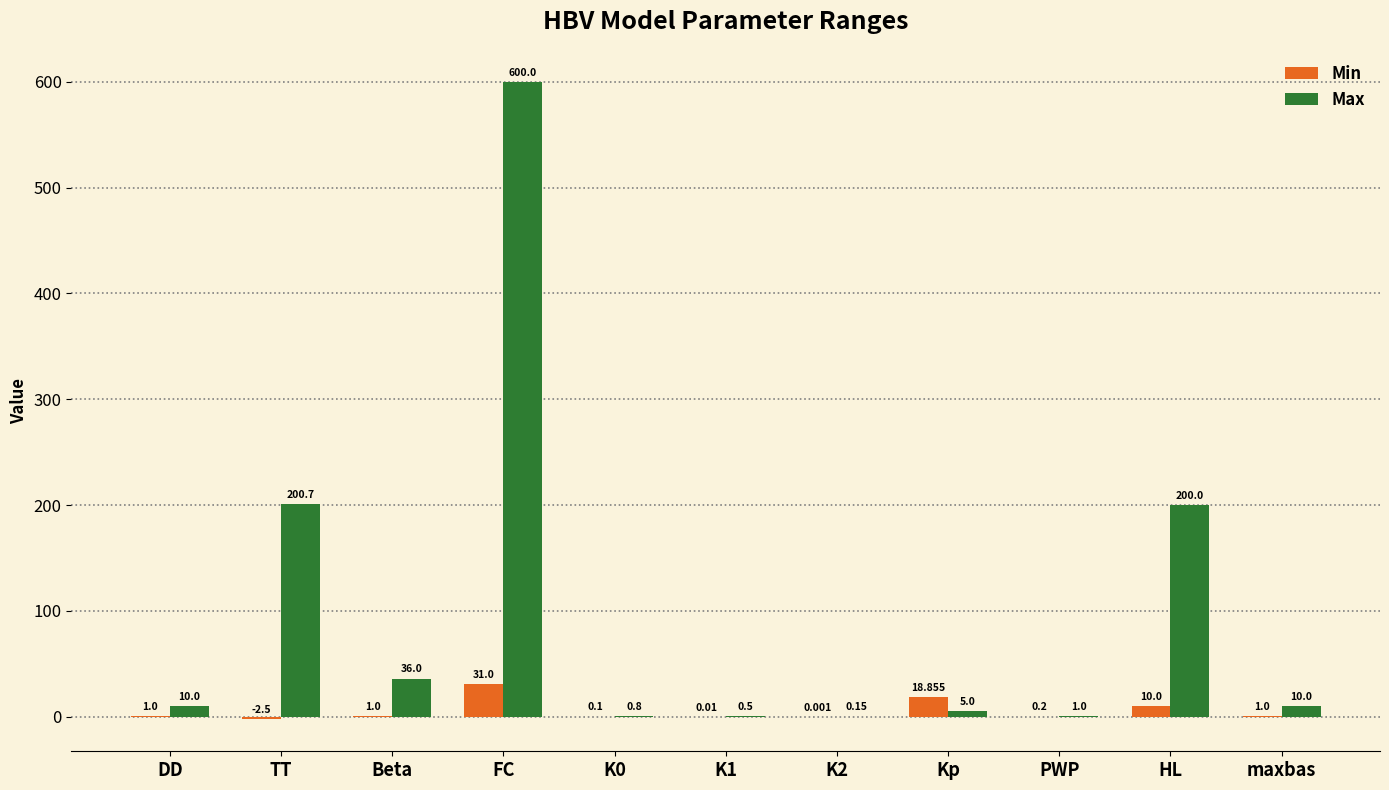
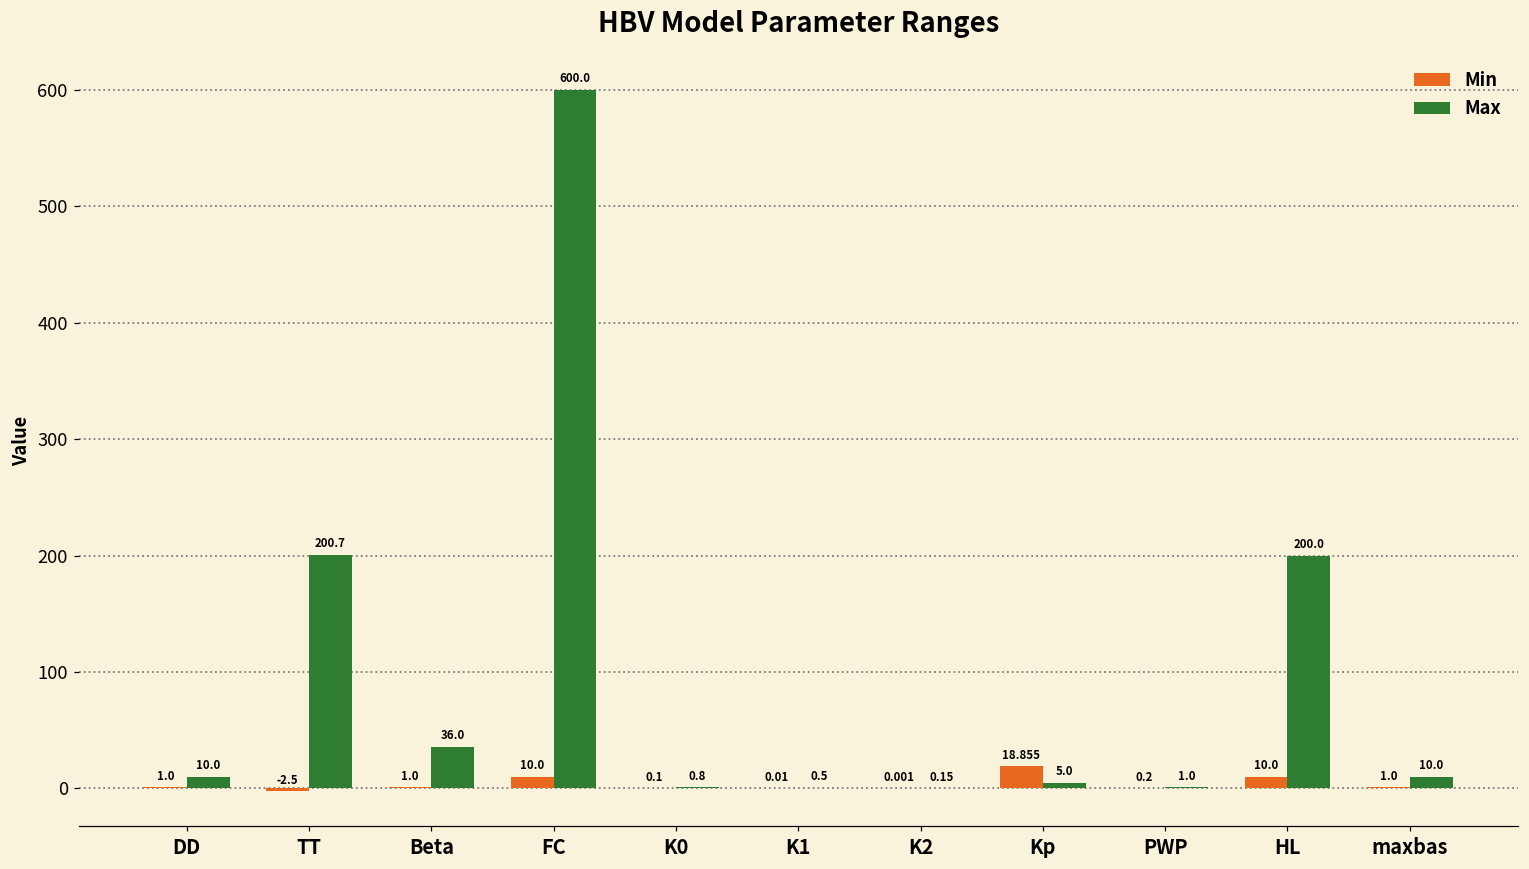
Min, FC: 31.0 -> 10.0
